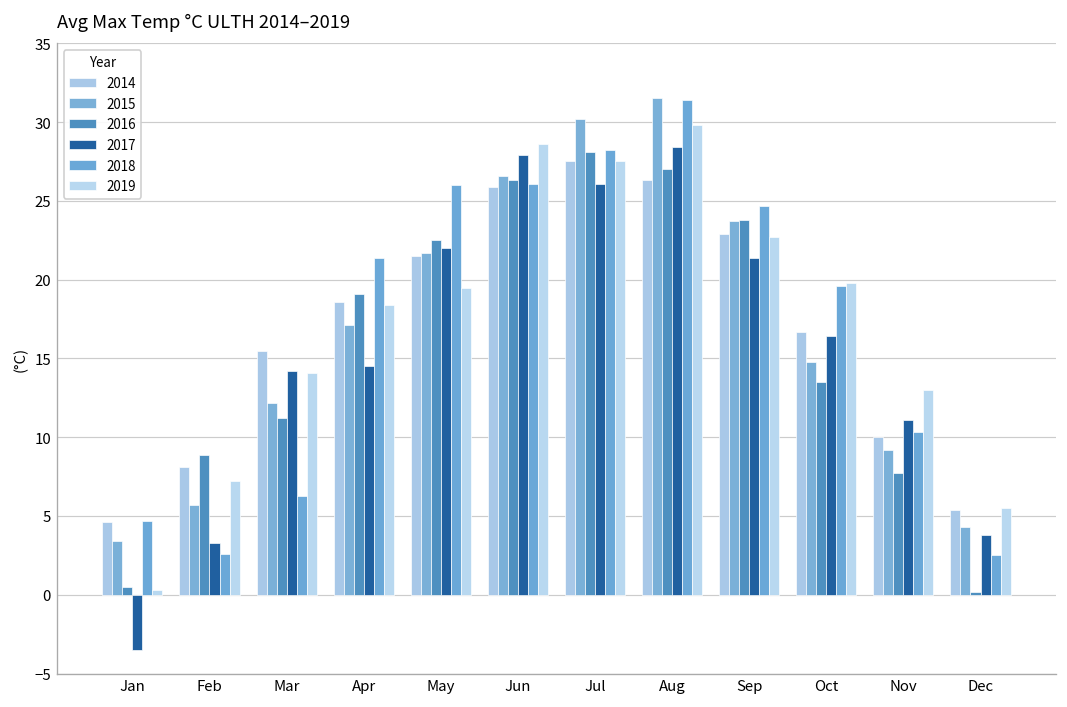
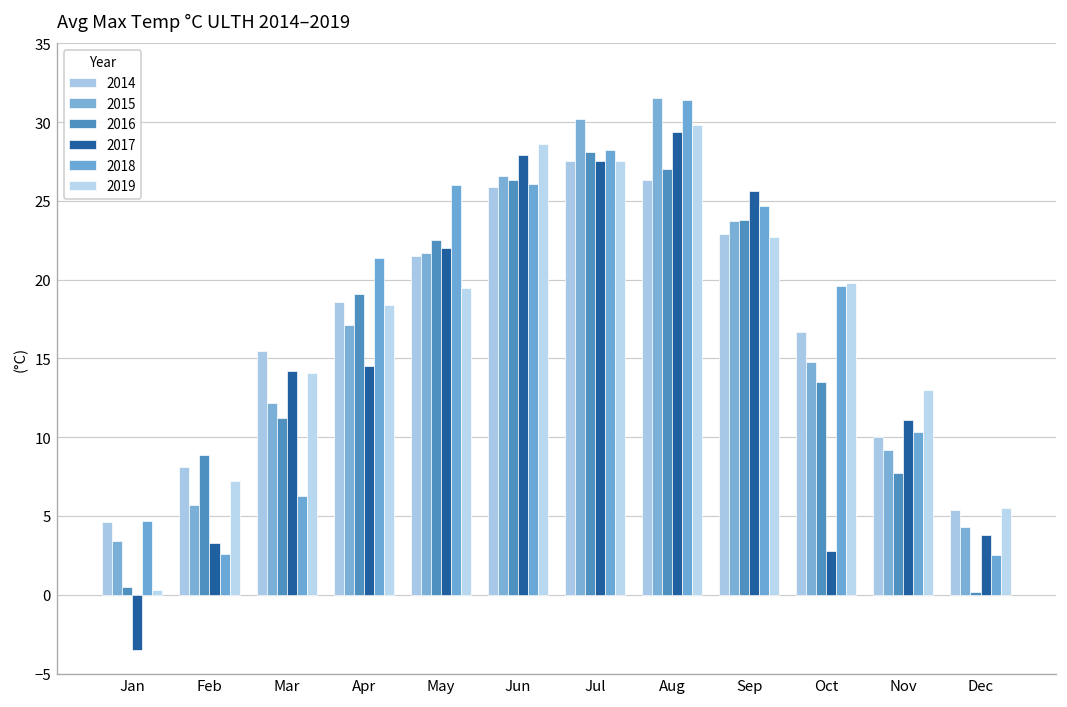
2017, Jul: 26.1 -> 27.5
2017, Aug: 28.4 -> 29.4
2017, Sep: 21.4 -> 25.6
2017, Oct: 16.4 -> 2.8
